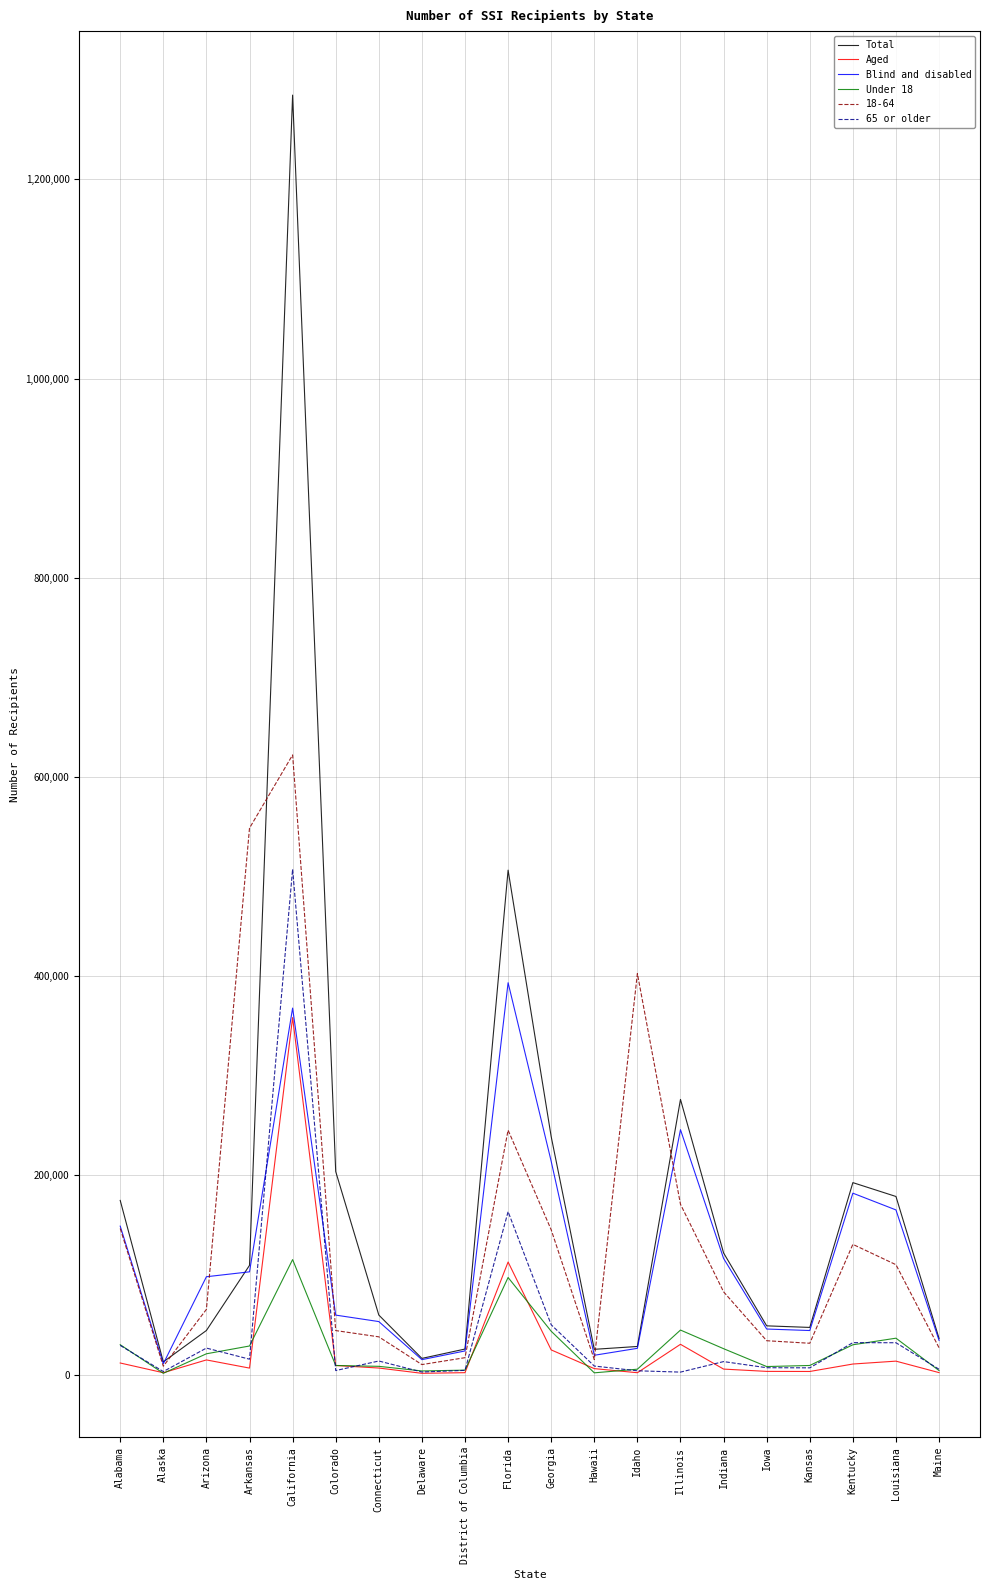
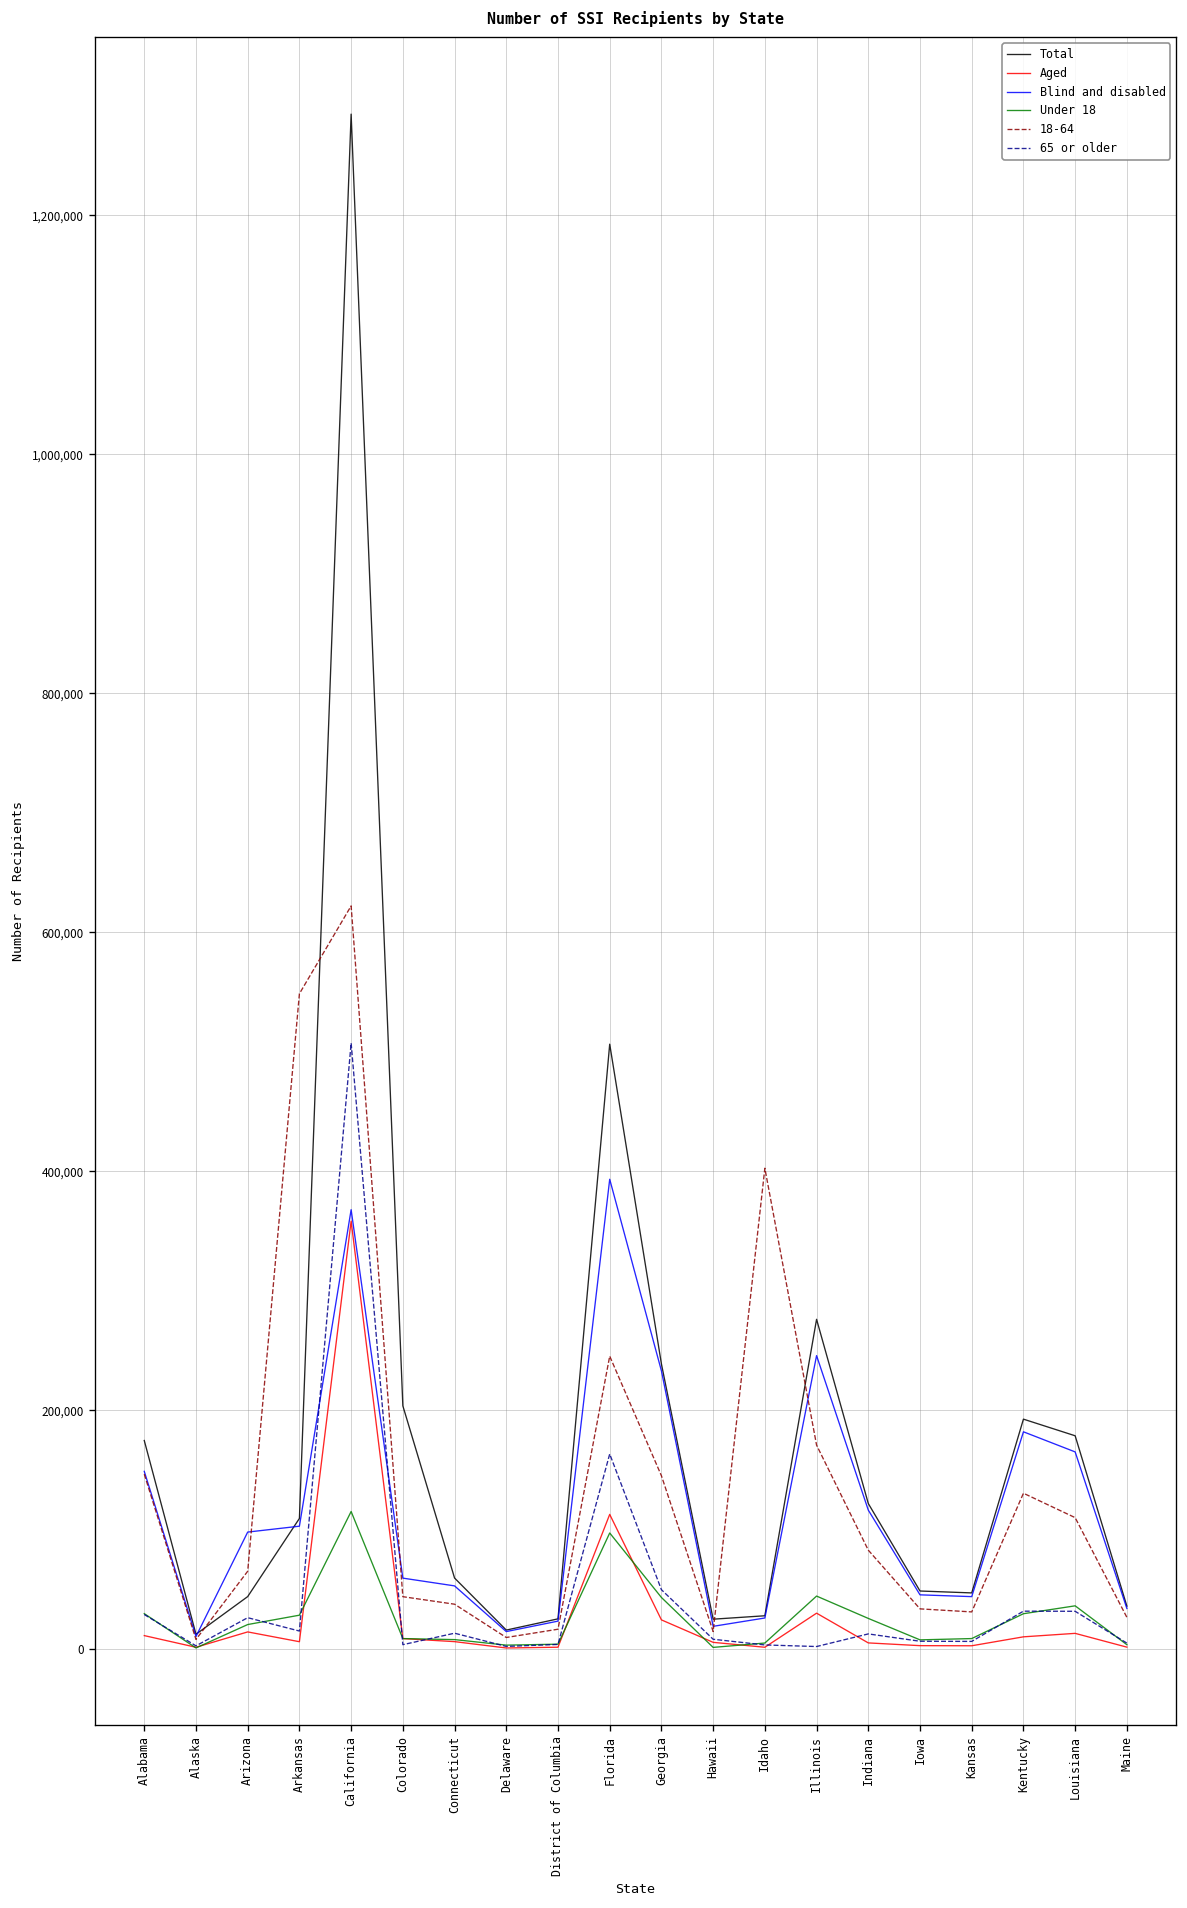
Blind and disabled, Georgia: 210,000 -> 230,000
